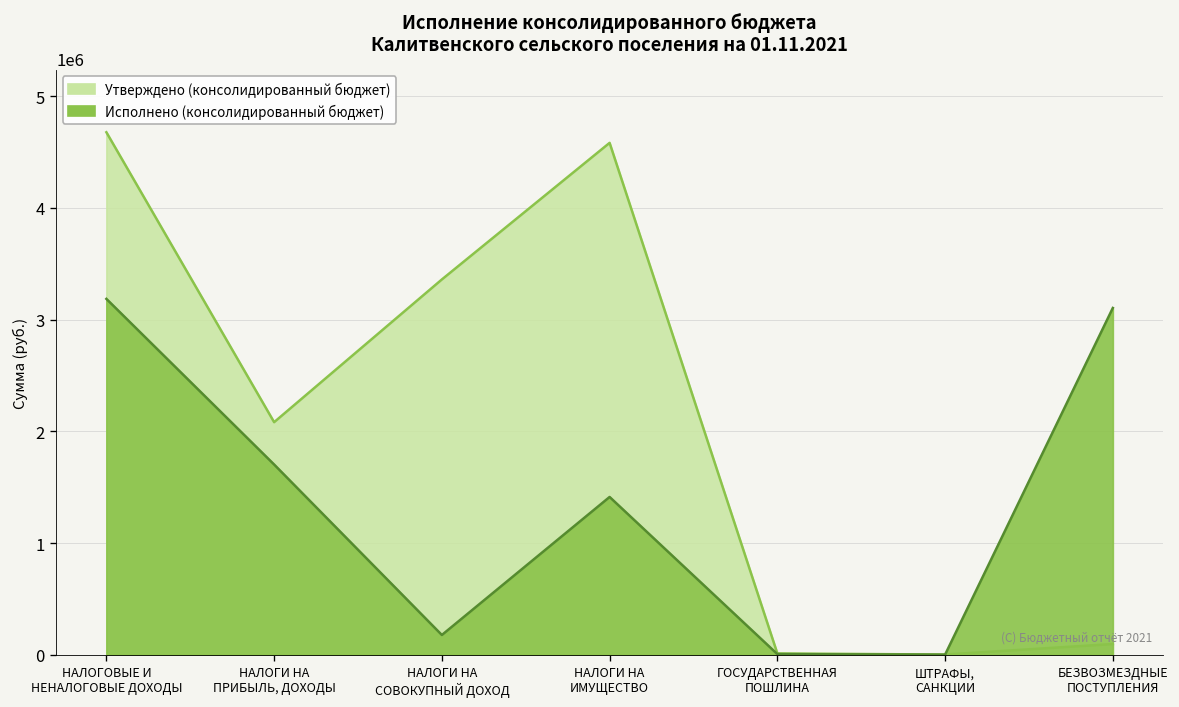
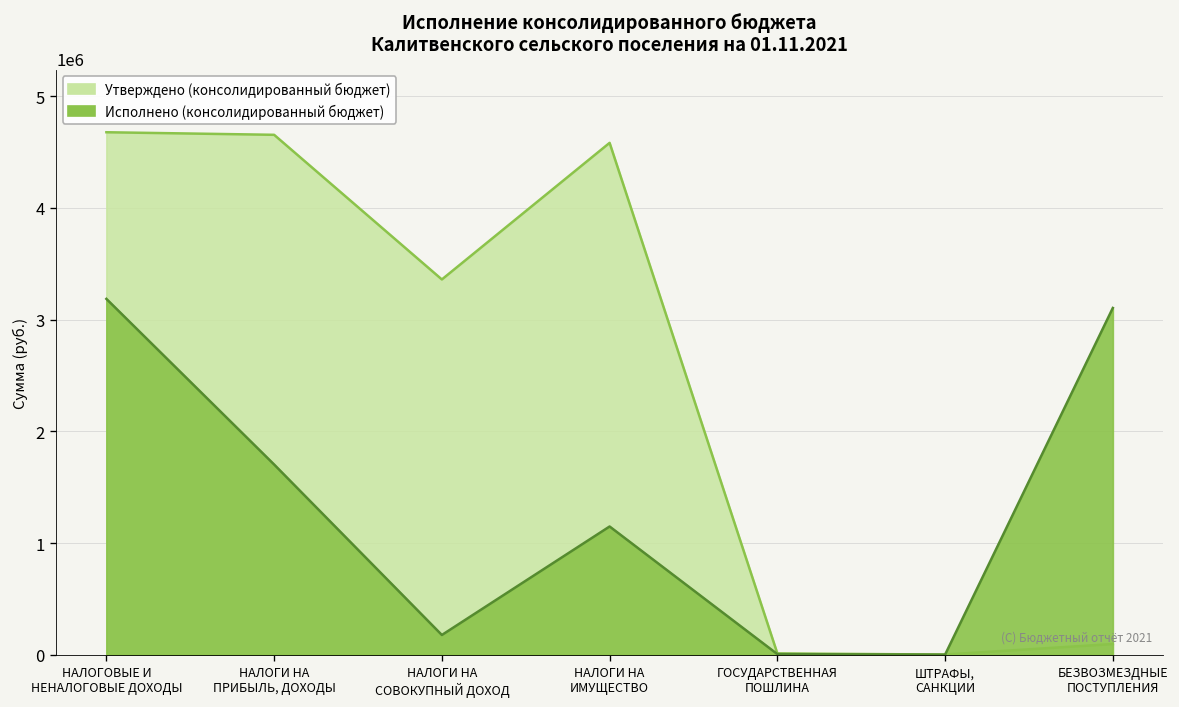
Утверждено (консолидированный бюджет), НАЛОГИ НА ПРИБЫЛЬ, ДОХОДЫ: 2100000 -> 4700000
Исполнено (консолидированный бюджет), НАЛОГИ НА ИМУЩЕСТВО: 1400000 -> 1100000
